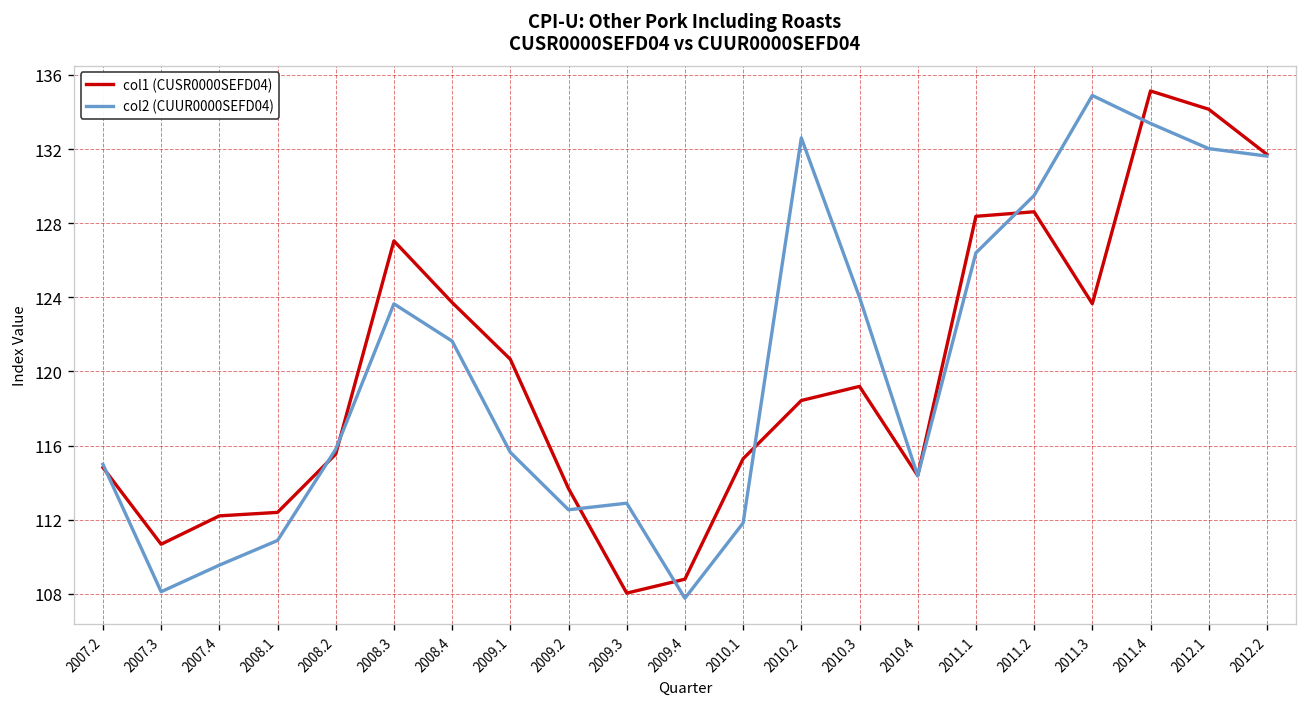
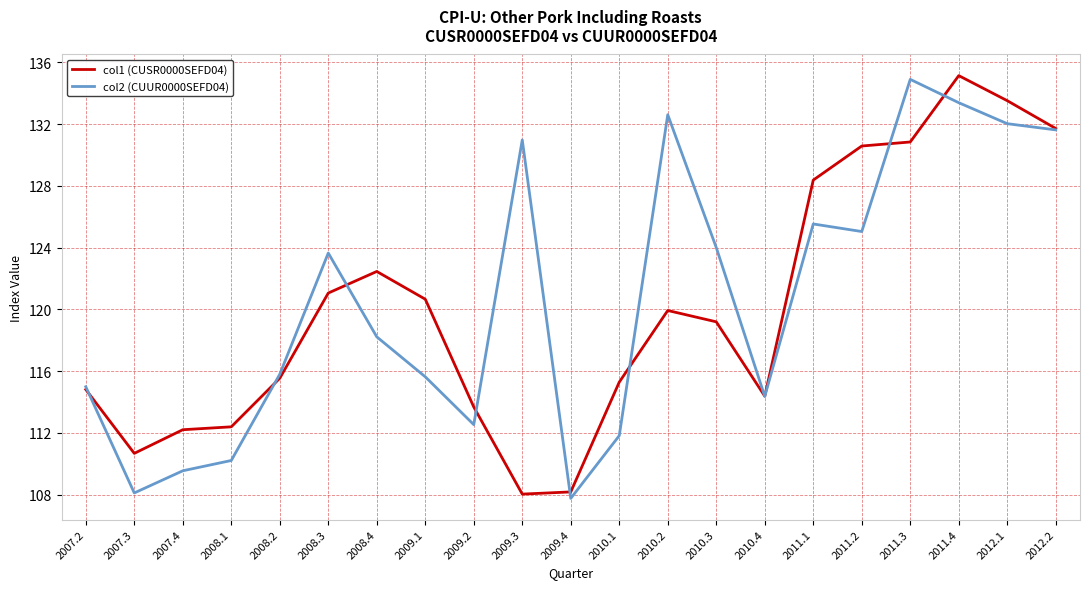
col2 (CUUR0000SEFD04), 2008.1: 110.9 -> 110.2
col1 (CUSR0000SEFD04), 2008.3: 127.0 -> 121.1
col1 (CUSR0000SEFD04), 2008.4: 123.7 -> 122.5
col2 (CUUR0000SEFD04), 2008.4: 121.6 -> 118.2
col2 (CUUR0000SEFD04), 2009.3: 112.9 -> 131.0
col1 (CUSR0000SEFD04), 2009.4: 108.8 -> 108.2
col1 (CUSR0000SEFD04), 2010.2: 118.4 -> 119.9
col2 (CUUR0000SEFD04), 2011.1: 126.4 -> 125.5
col1 (CUSR0000SEFD04), 2011.2: 128.6 -> 130.6
col2 (CUUR0000SEFD04), 2011.2: 129.5 -> 125.0
col1 (CUSR0000SEFD04), 2011.3: 123.7 -> 130.8
col1 (CUSR0000SEFD04), 2012.1: 134.1 -> 133.5
